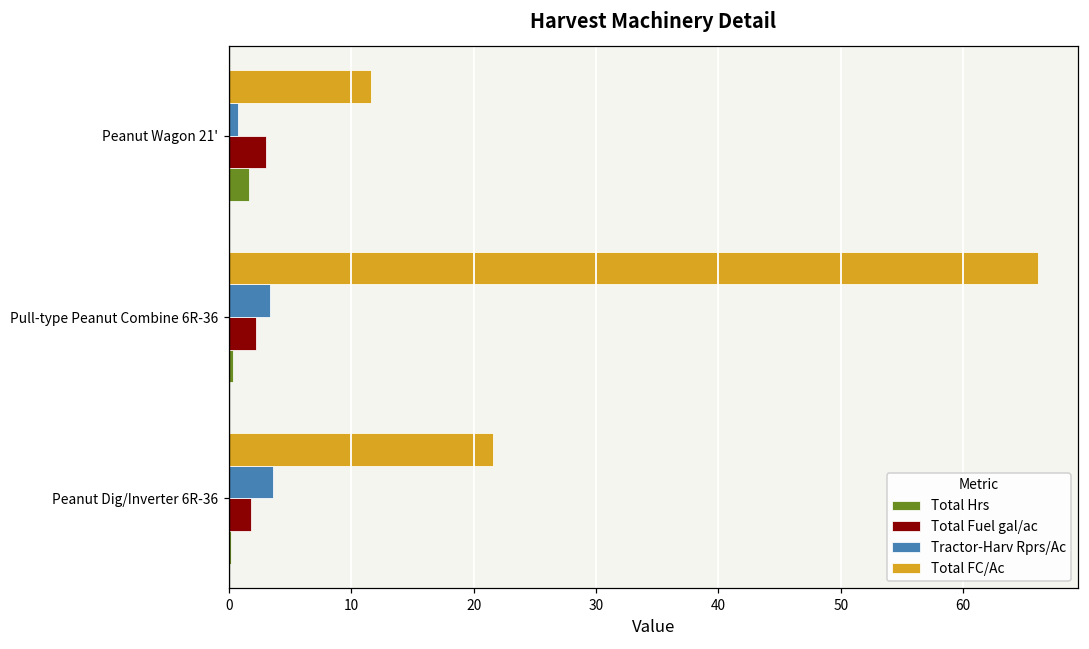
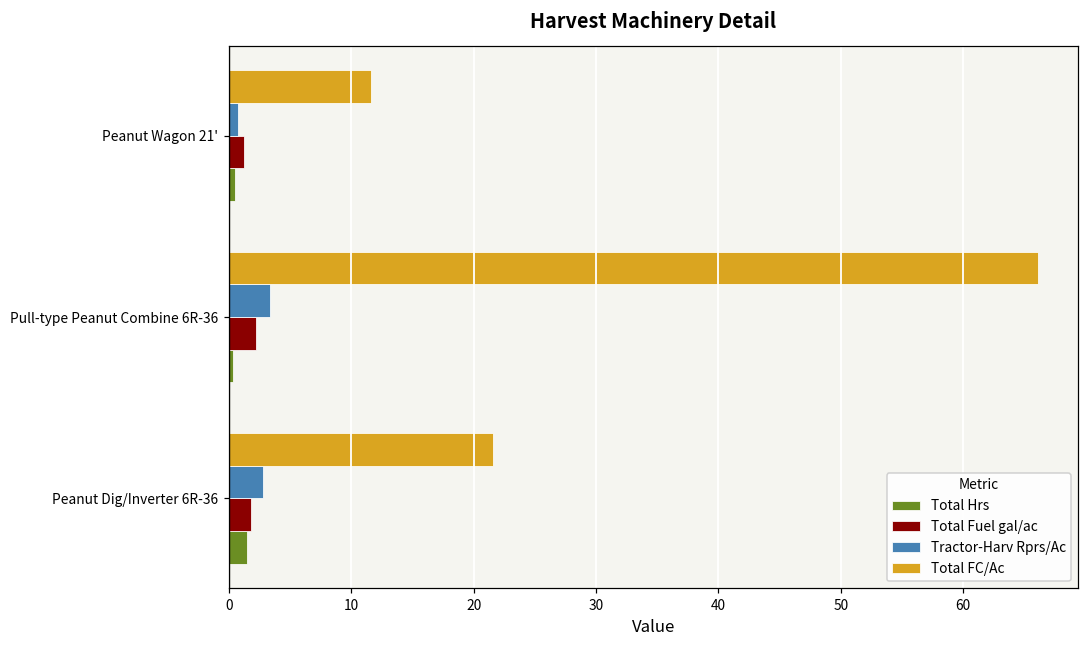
Total Fuel gal/ac, Peanut Wagon 21': 3.1 -> 1.2
Total Hrs, Peanut Wagon 21': 1.6 -> 0.5
Tractor-Harv Rprs/Ac, Peanut Dig/Inverter 6R-36: 3.6 -> 2.8
Total Hrs, Peanut Dig/Inverter 6R-36: 0.2 -> 1.5
